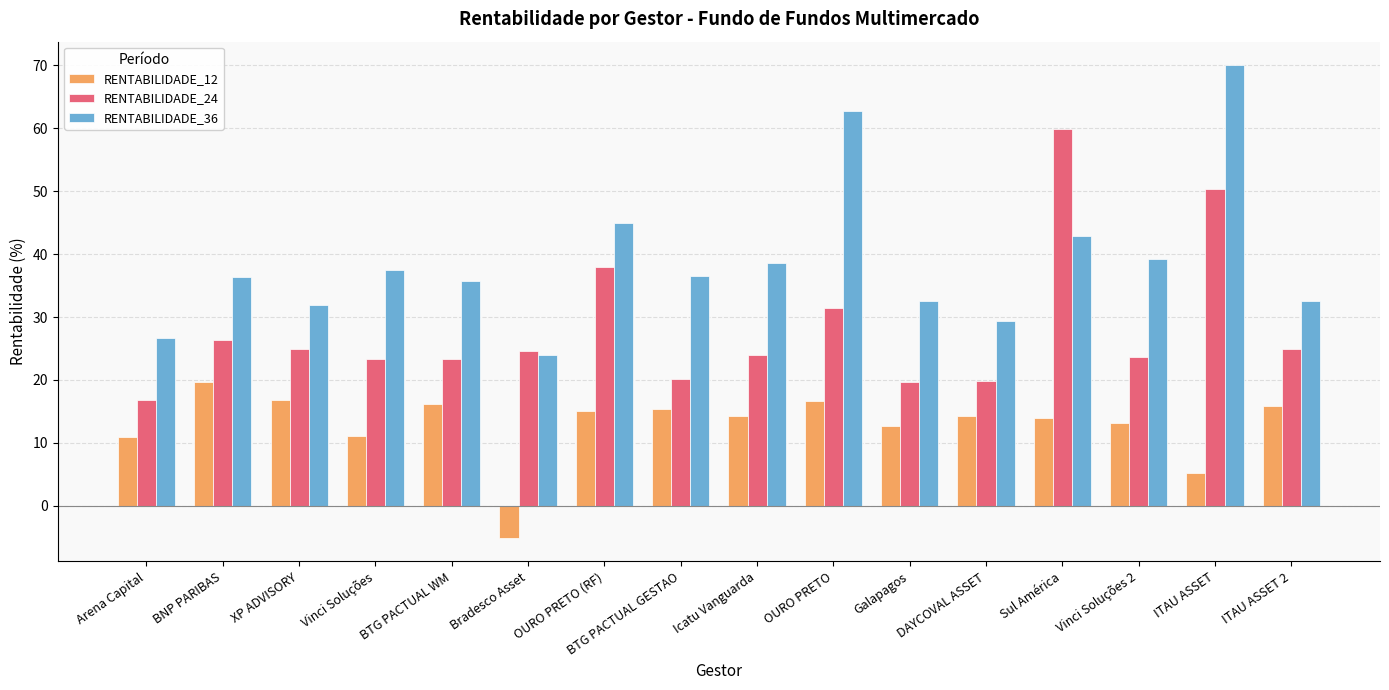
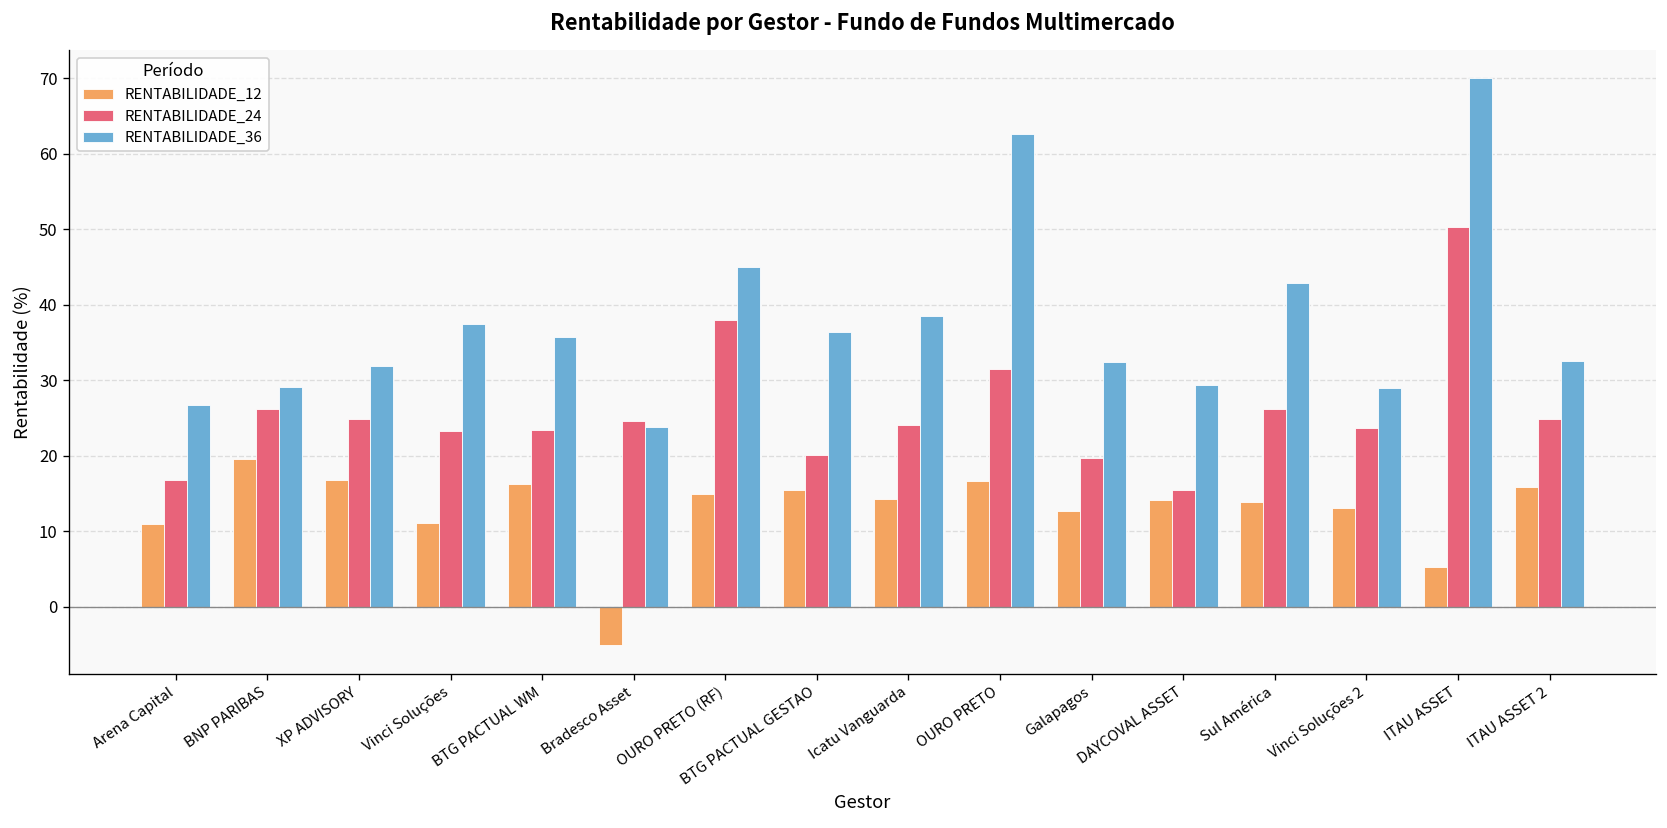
RENTABILIDADE_36, BNP PARIBAS: 36 -> 29
RENTABILIDADE_24, DAYCOVAL ASSET: 20 -> 15
RENTABILIDADE_24, Sul América: 60 -> 26
RENTABILIDADE_36, Vinci Soluções 2: 39 -> 29
